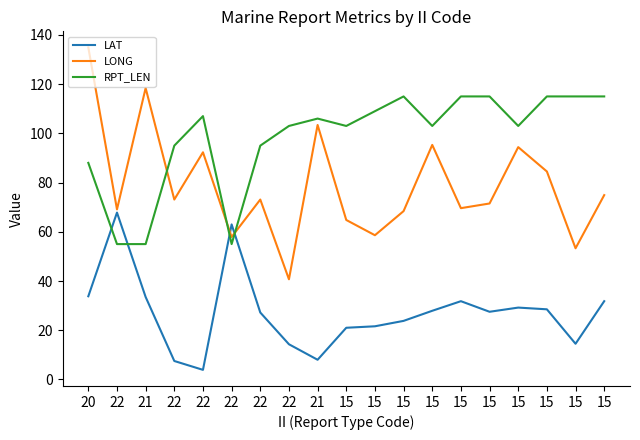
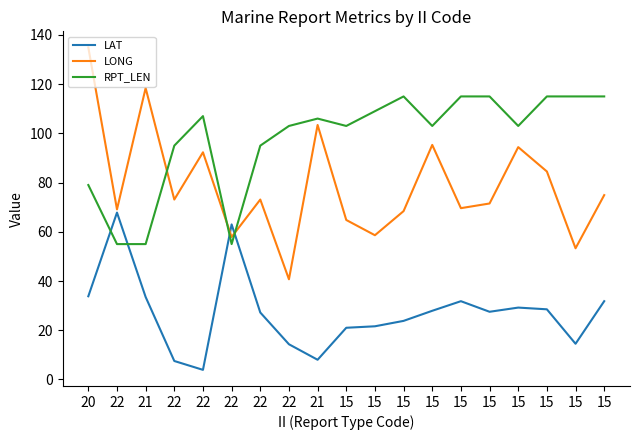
RPT_LEN, 20: 88 -> 79
